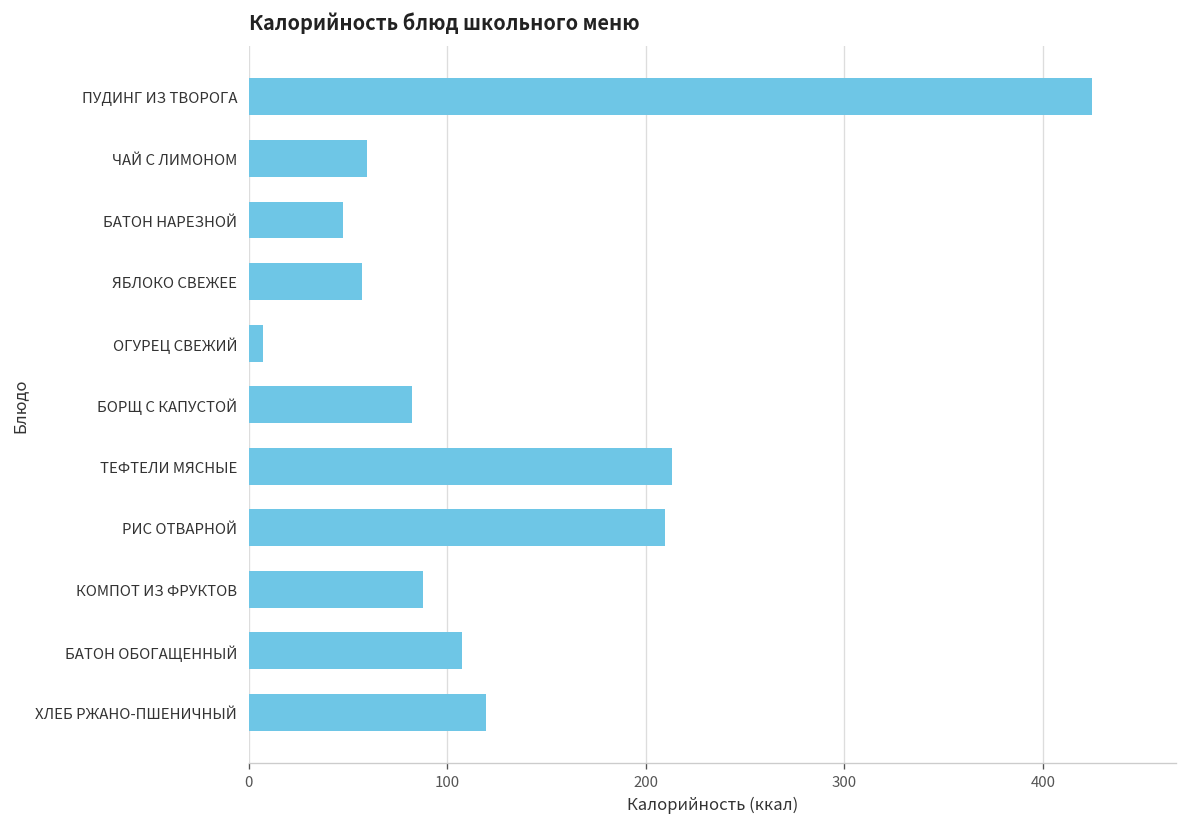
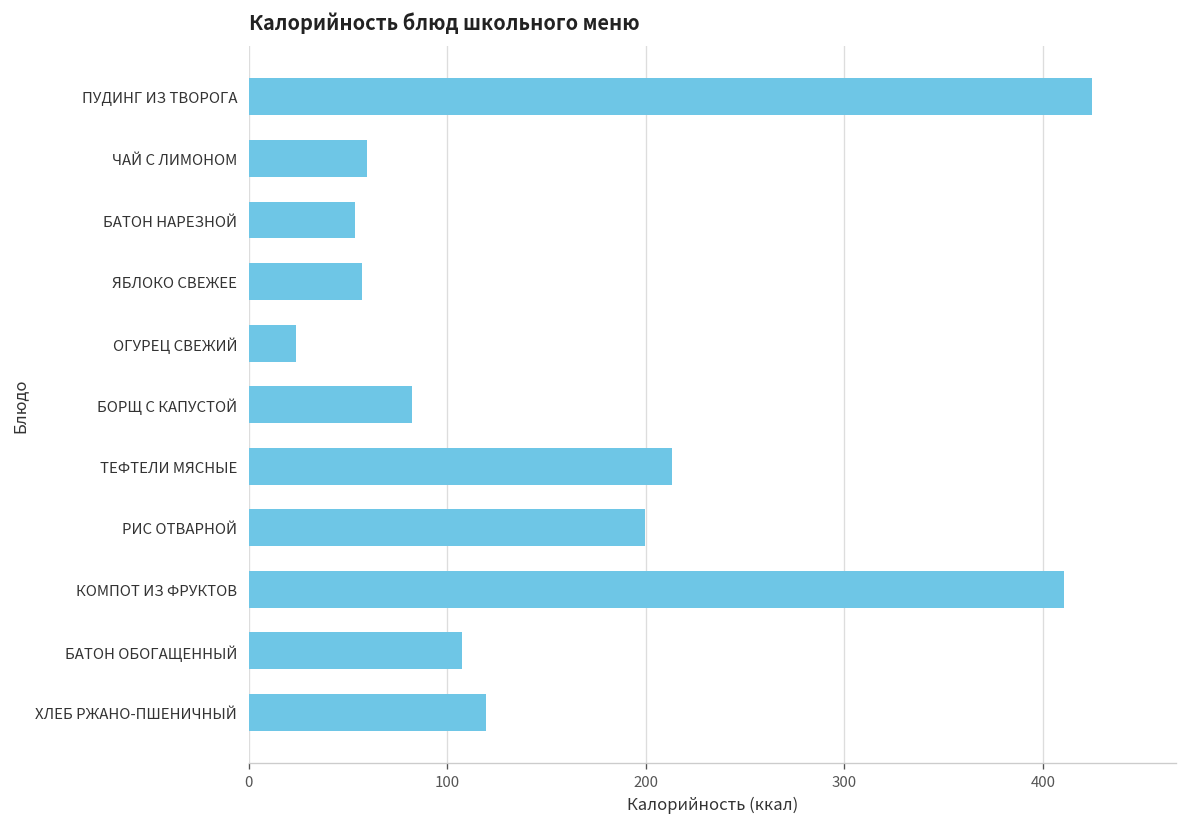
БАТОН НАРЕЗНОЙ: 47 -> 54
ОГУРЕЦ СВЕЖИЙ: 7 -> 24
РИС ОТВАРНОЙ: 210 -> 200
КОМПОТ ИЗ ФРУКТОВ: 88 -> 411
